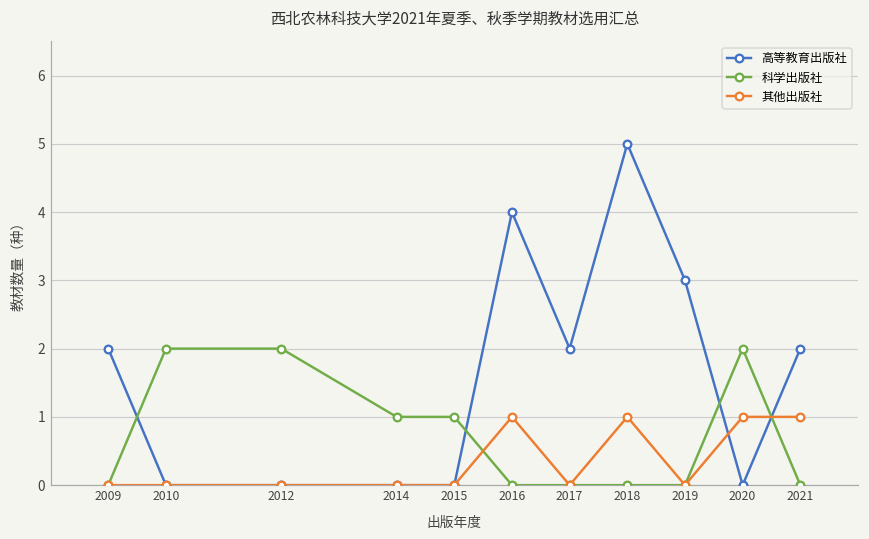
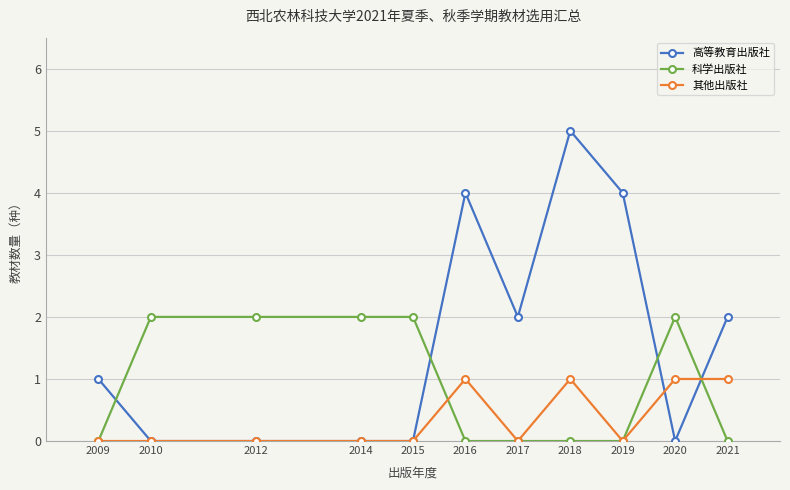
高等教育出版社, 2009: 2 -> 1
科学出版社, 2014: 1 -> 2
科学出版社, 2015: 1 -> 2
高等教育出版社, 2019: 3 -> 4
